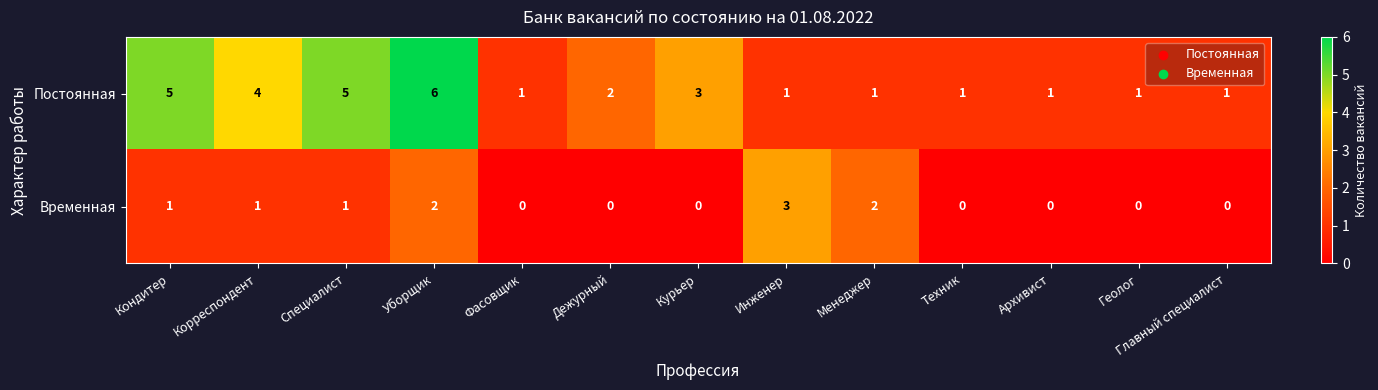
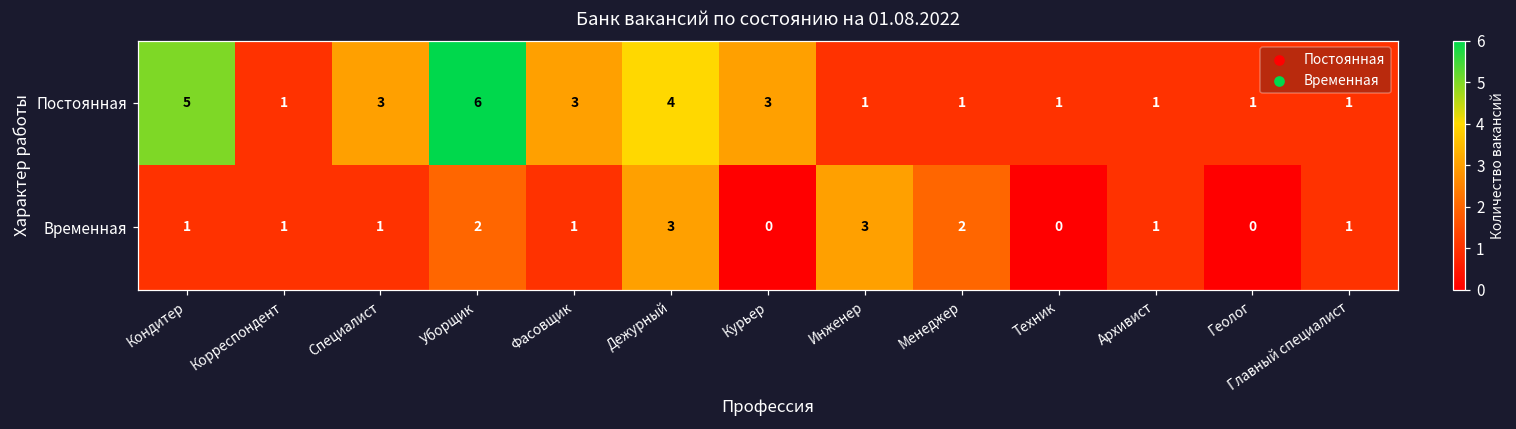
Постоянная, Корреспондент: 4 -> 1
Постоянная, Специалист: 5 -> 3
Постоянная, Фасовщик: 1 -> 3
Постоянная, Дежурный: 2 -> 4
Временная, Фасовщик: 0 -> 1
Временная, Дежурный: 0 -> 3
Временная, Архивист: 0 -> 1
Временная, Главный специалист: 0 -> 1
